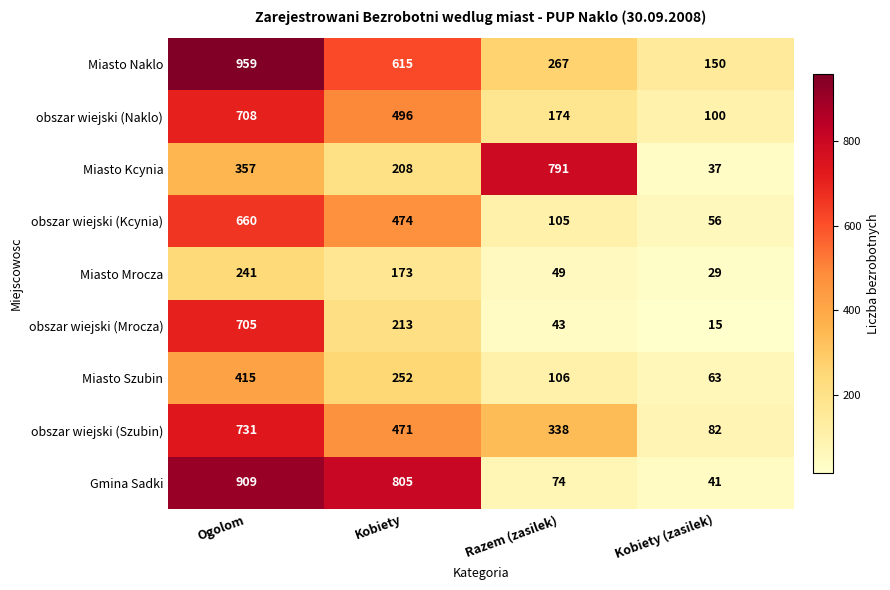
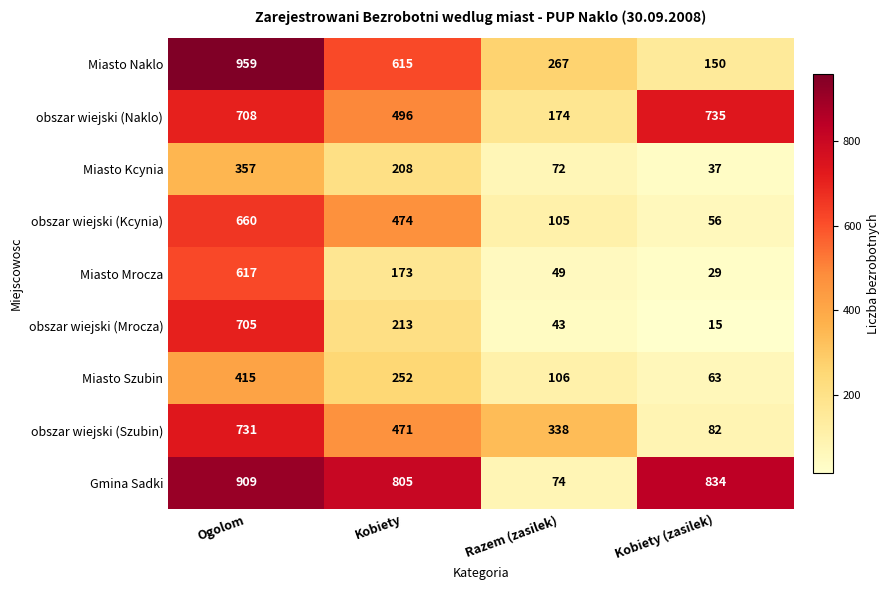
obszar wiejski (Naklo), Kobiety (zasilek): 100 -> 735
Miasto Kcynia, Razem (zasilek): 791 -> 72
Miasto Mrocza, Ogolom: 241 -> 617
Gmina Sadki, Kobiety (zasilek): 41 -> 834
